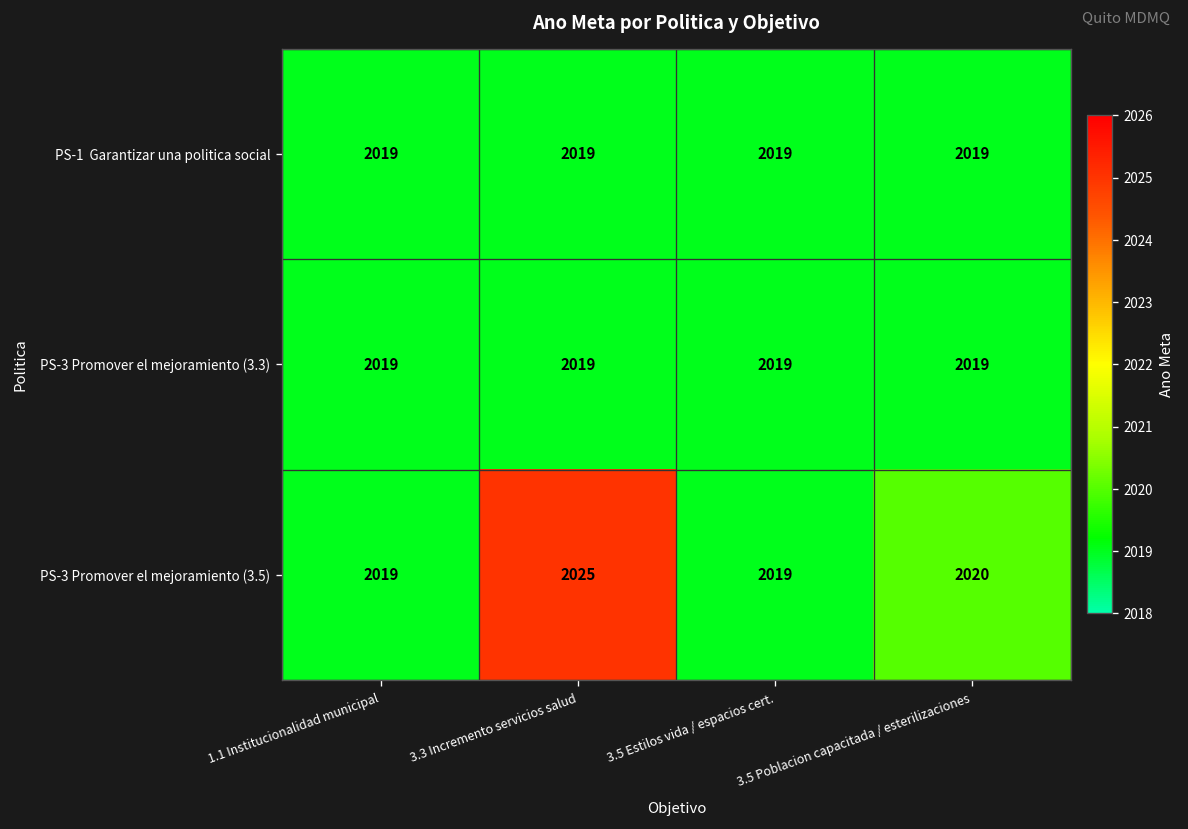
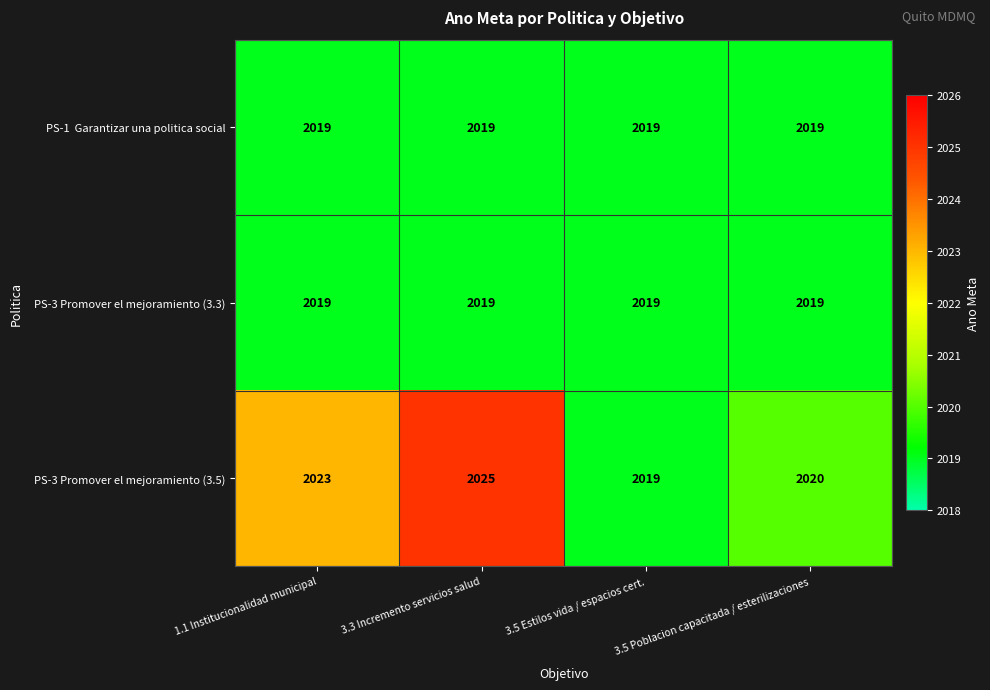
PS-3 Promover el mejoramiento (3.5), 1.1 Institucionalidad municipal: 2019 -> 2023
